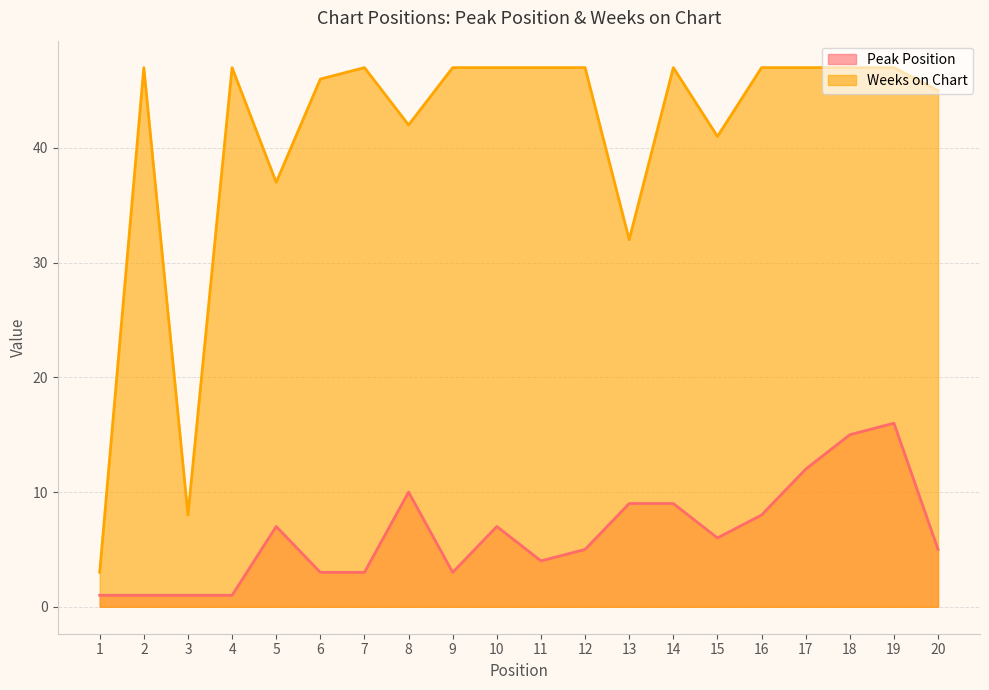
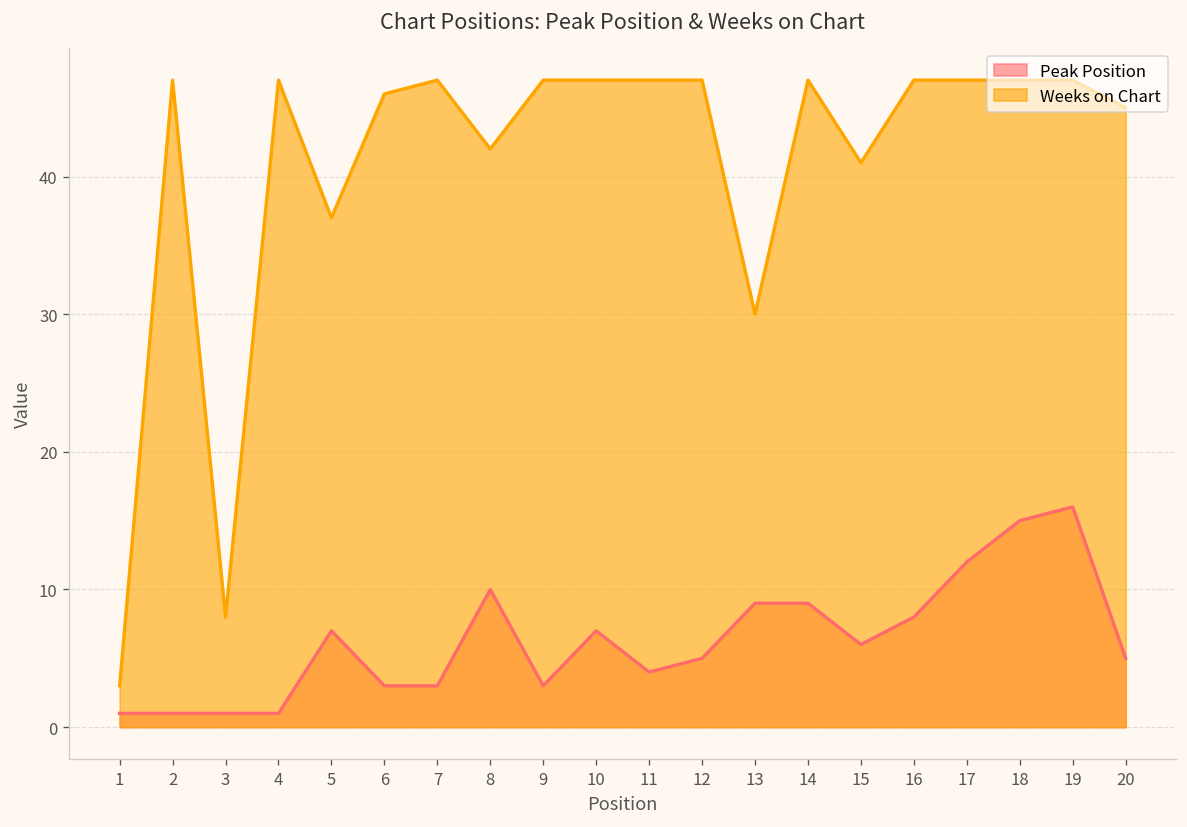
Weeks on Chart, 13: 32 -> 30
